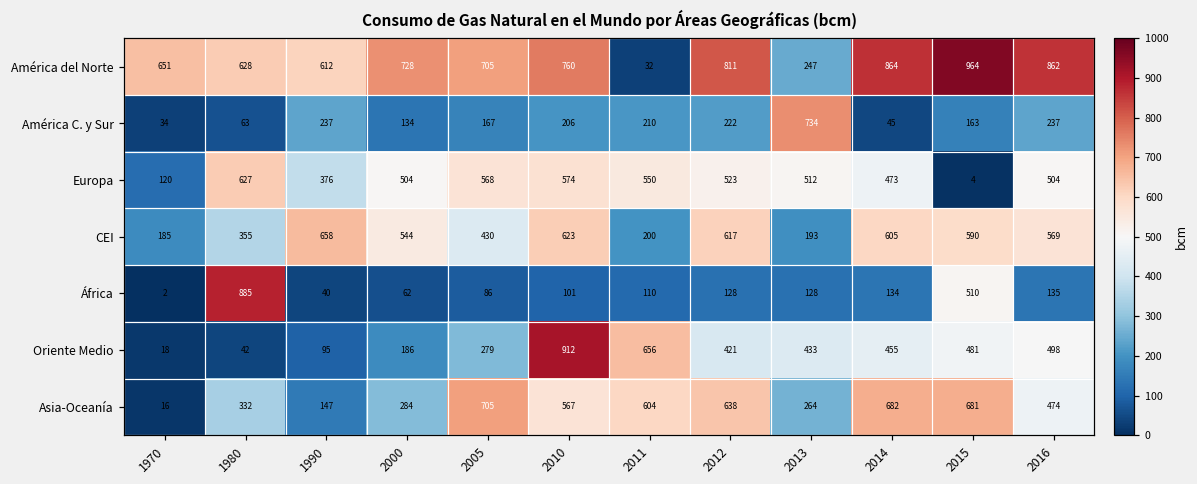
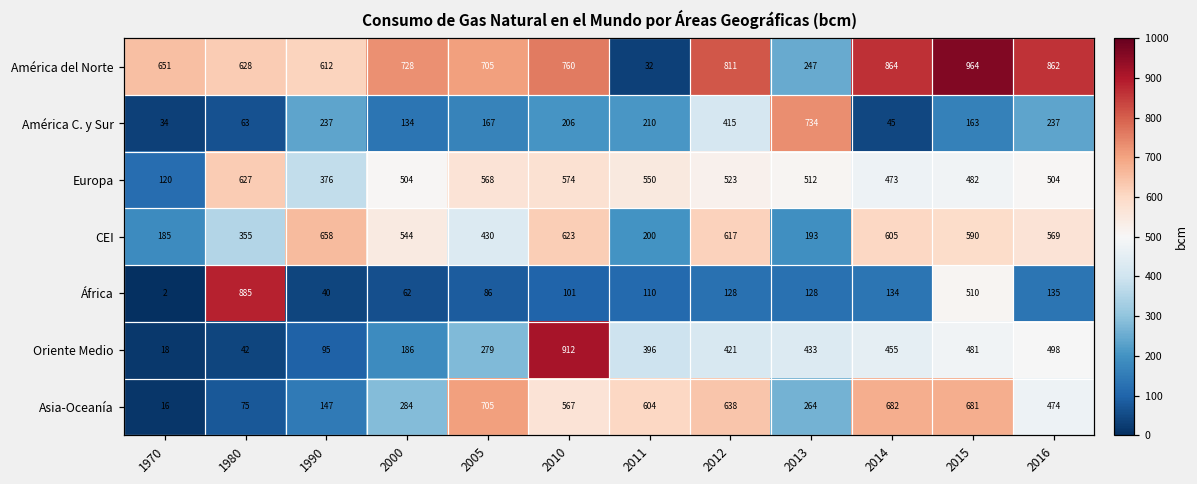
América C. y Sur, 2012: 222 -> 415
Europa, 2015: 4 -> 482
Oriente Medio, 2011: 656 -> 396
Asia-Oceanía, 1980: 332 -> 75
